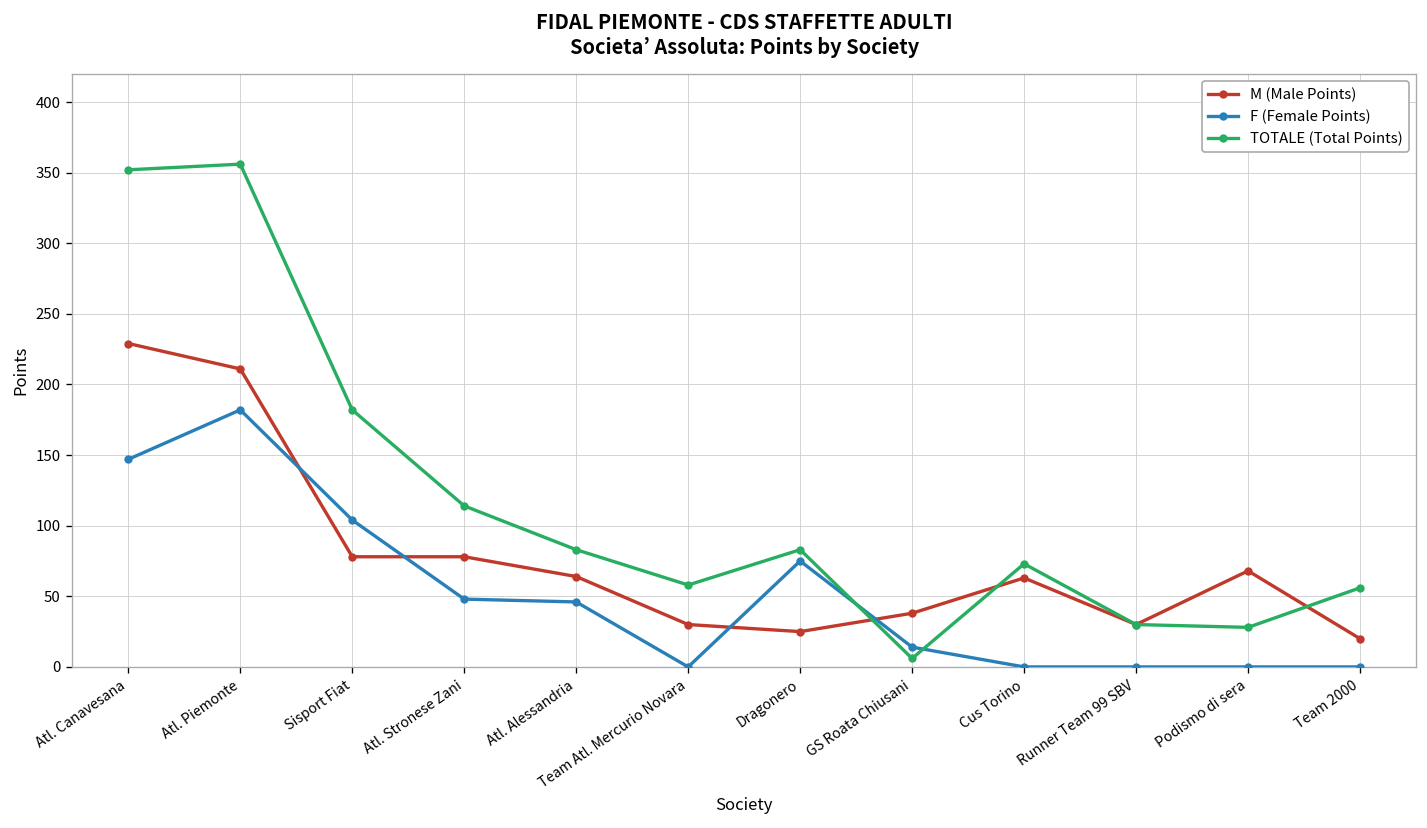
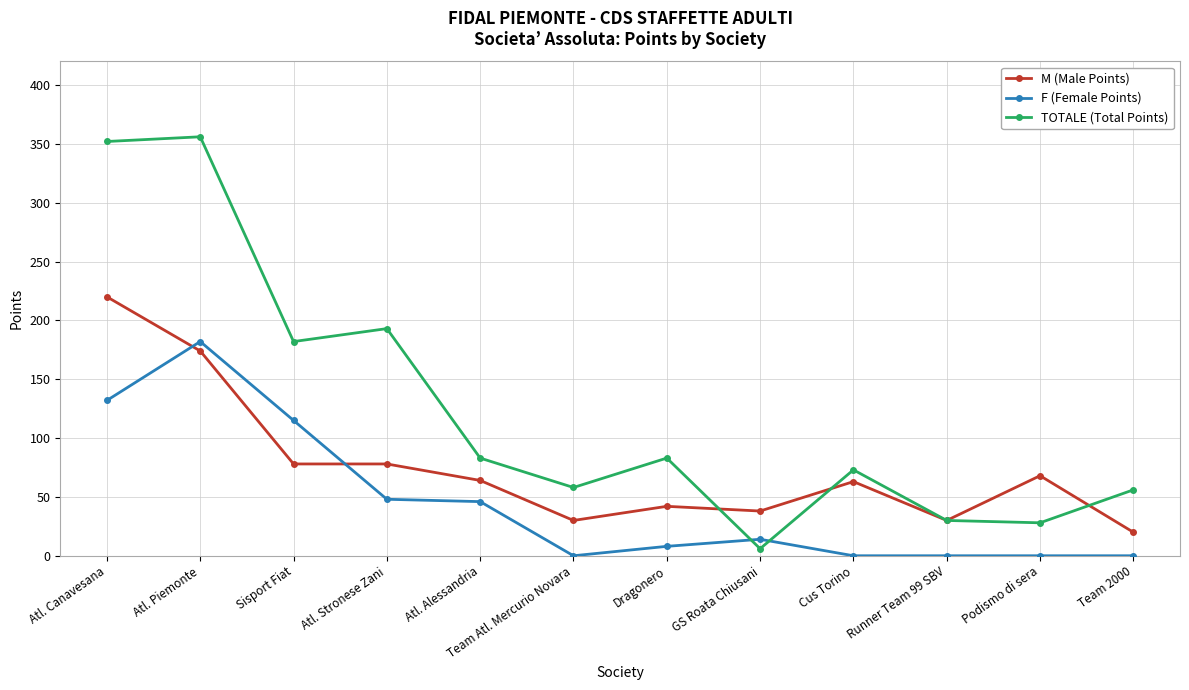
M (Male Points), Atl. Canavesana: 229 -> 220
F (Female Points), Atl. Canavesana: 147 -> 132
M (Male Points), Atl. Piemonte: 211 -> 174
F (Female Points), Sisport Fiat: 104 -> 115
TOTALE (Total Points), Atl. Stronese Zani: 114 -> 193
M (Male Points), Dragonero: 25 -> 42
F (Female Points), Dragonero: 75 -> 8
